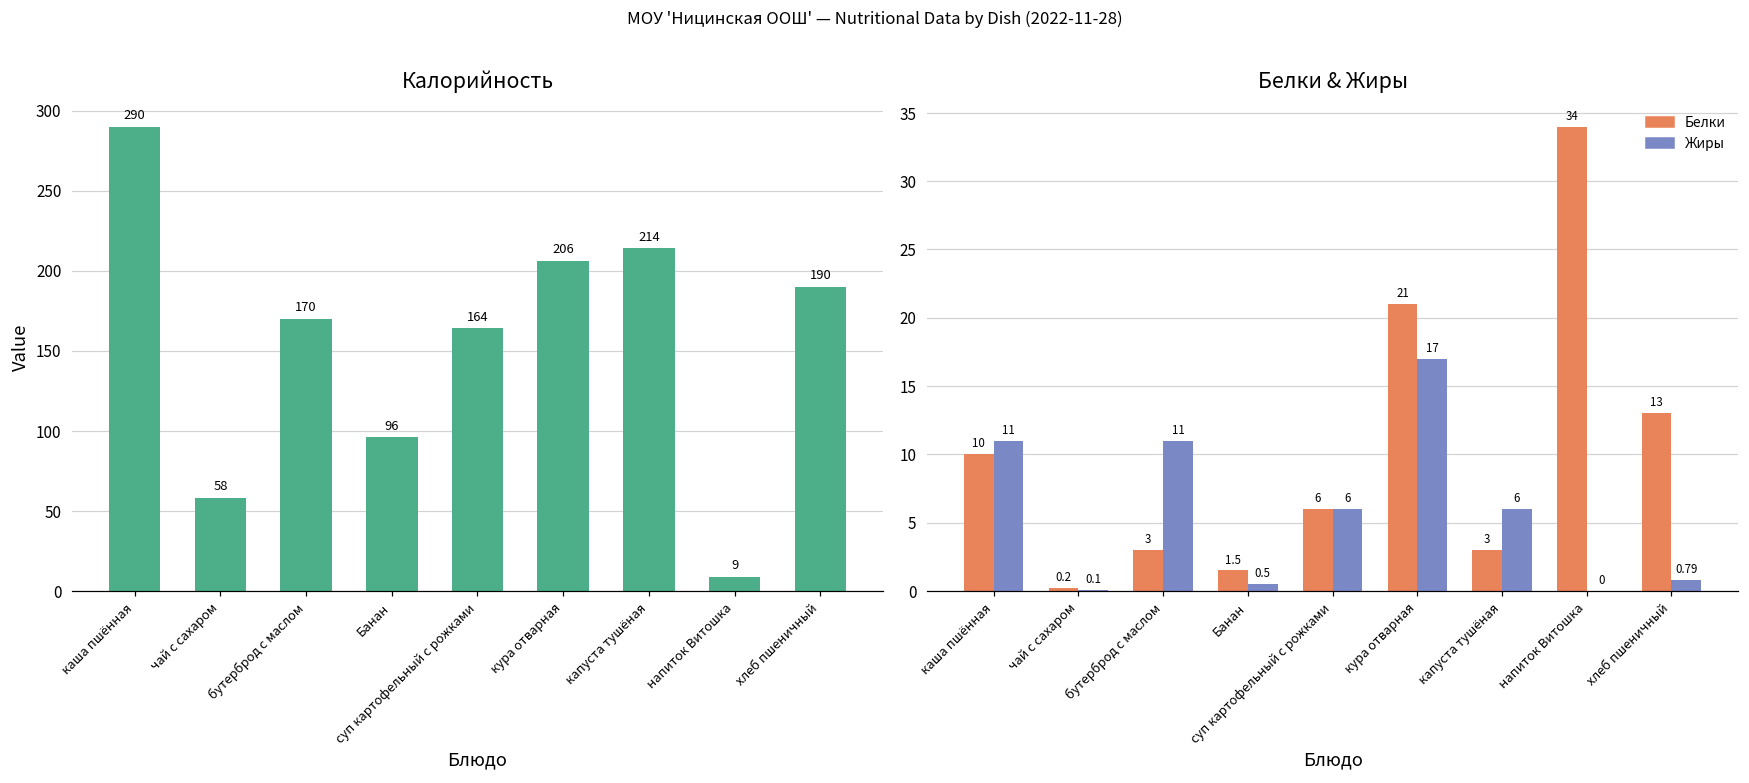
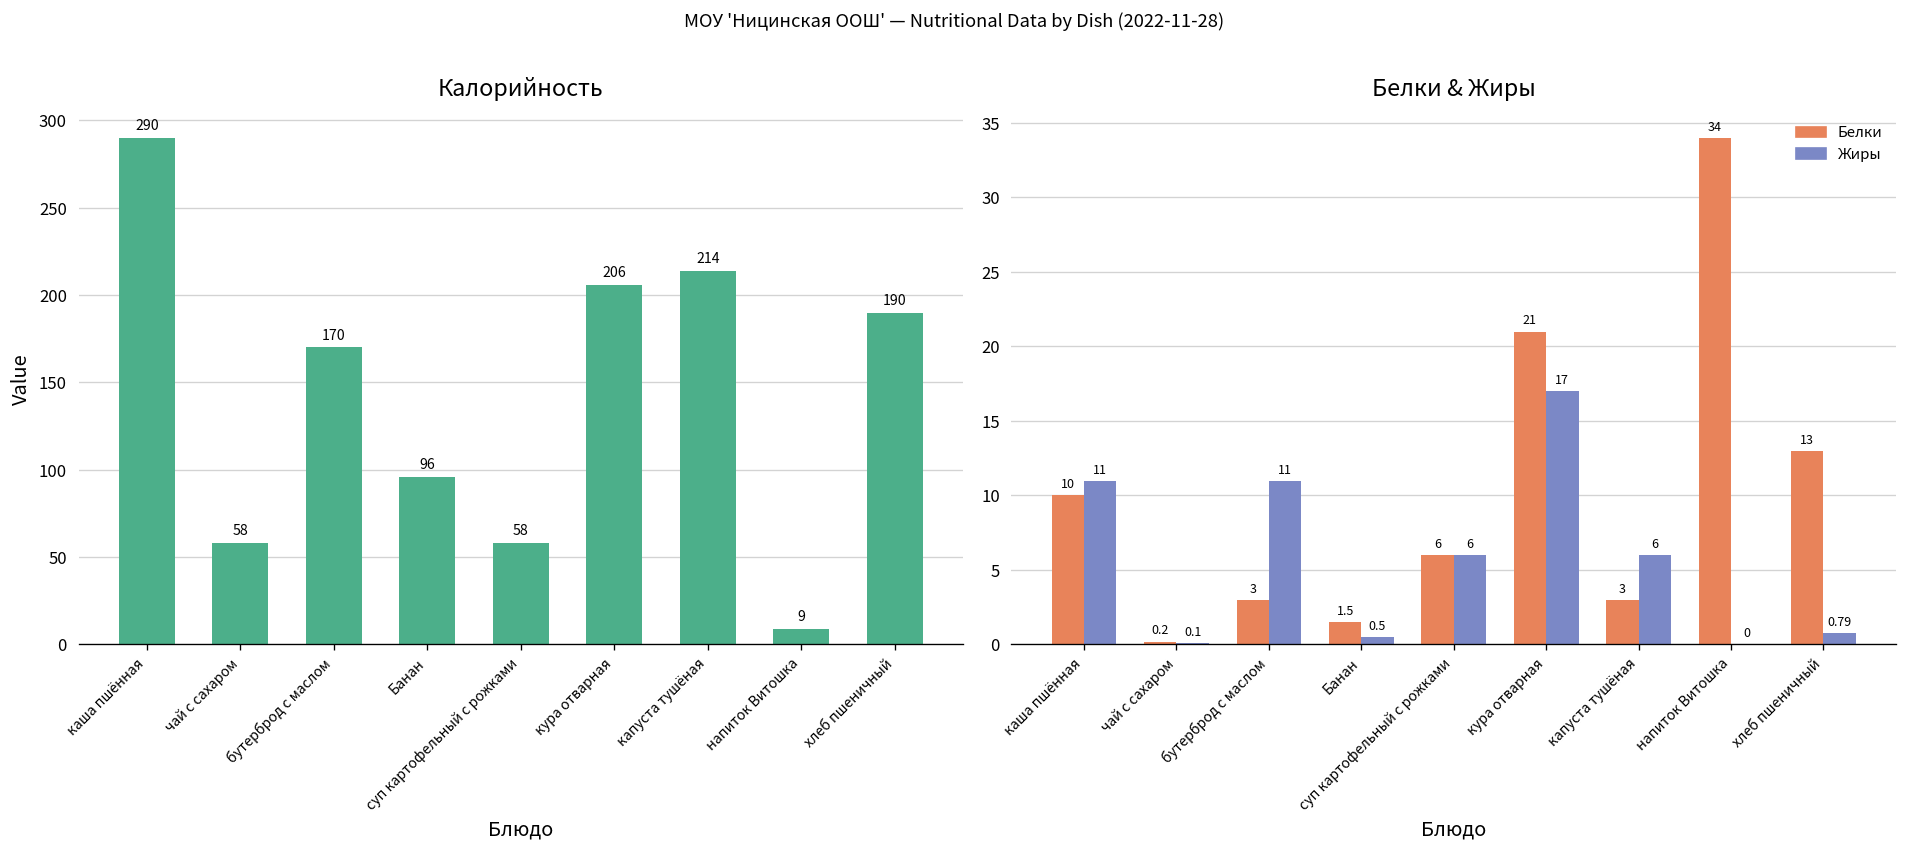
Калорийность, суп картофельный с рожками: 164 -> 58
